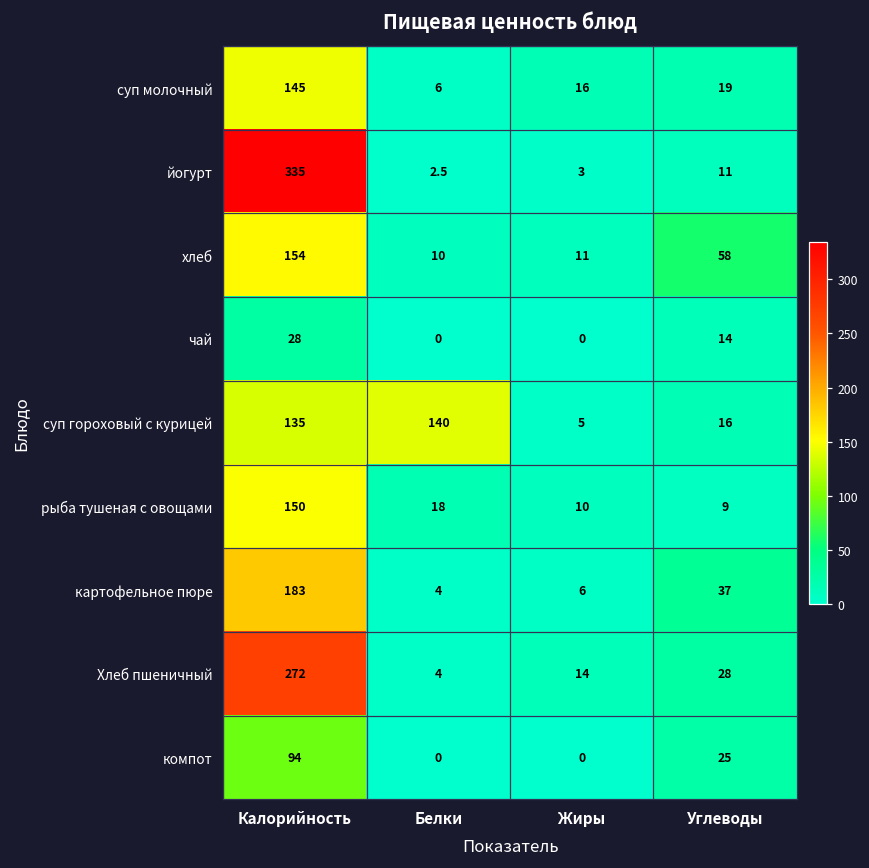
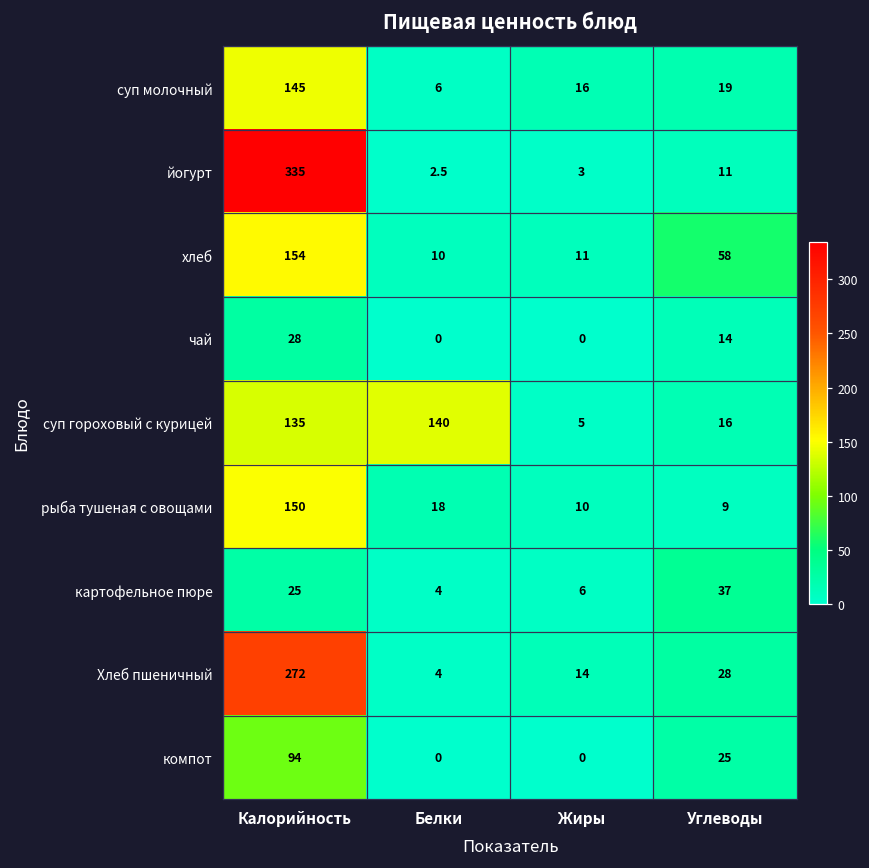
картофельное пюре, Калорийность: 183 -> 25
